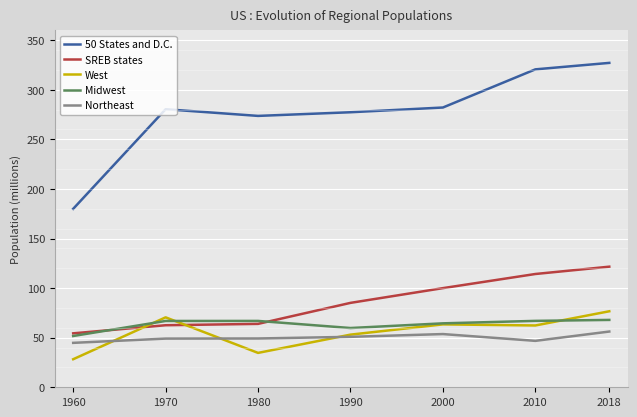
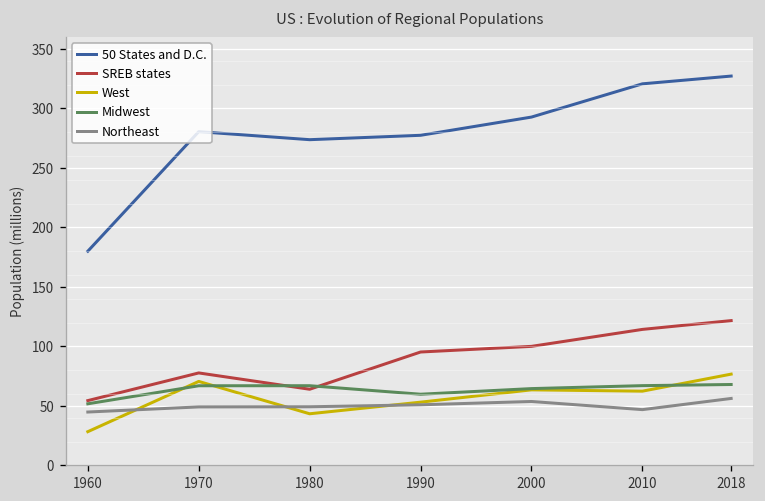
SREB states, 1970: 60 -> 80
West, 1980: 30 -> 40
SREB states, 1990: 90 -> 100
50 States and D.C., 2000: 280 -> 290
